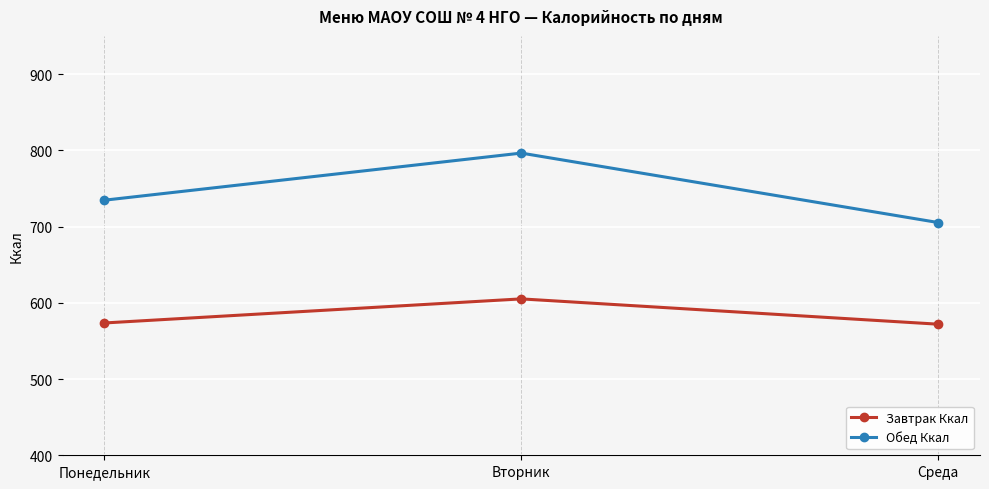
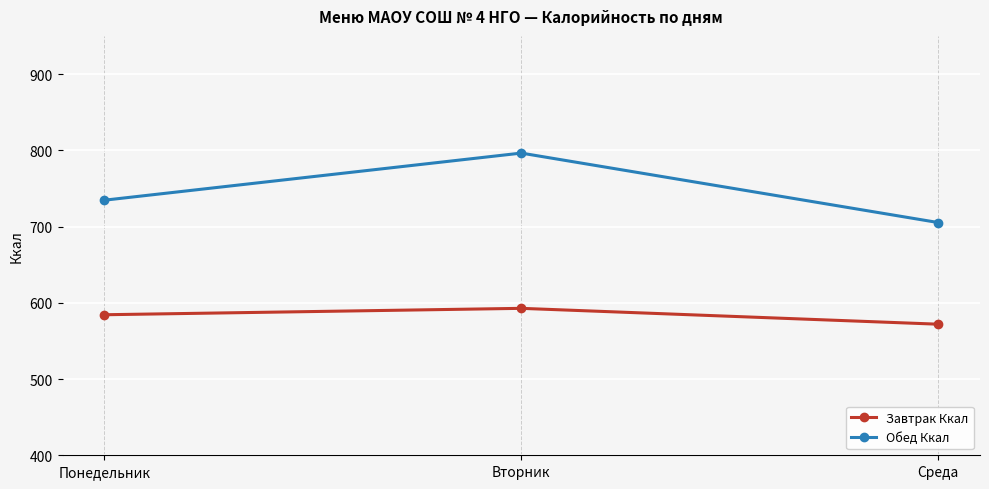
Завтрак Ккал, Понедельник: 570 -> 580
Завтрак Ккал, Вторник: 610 -> 590
